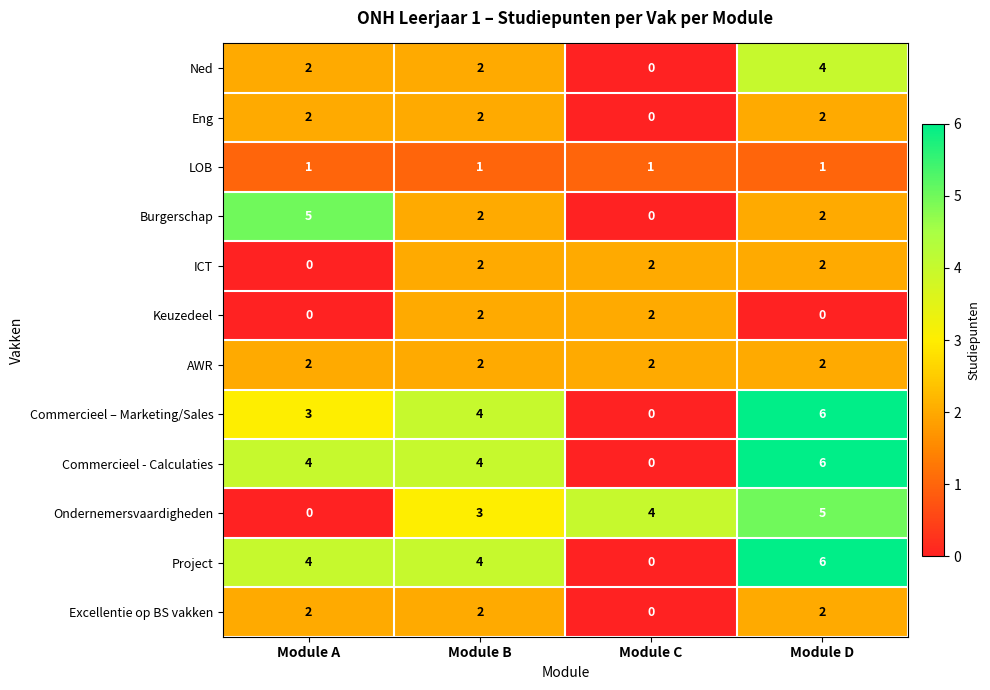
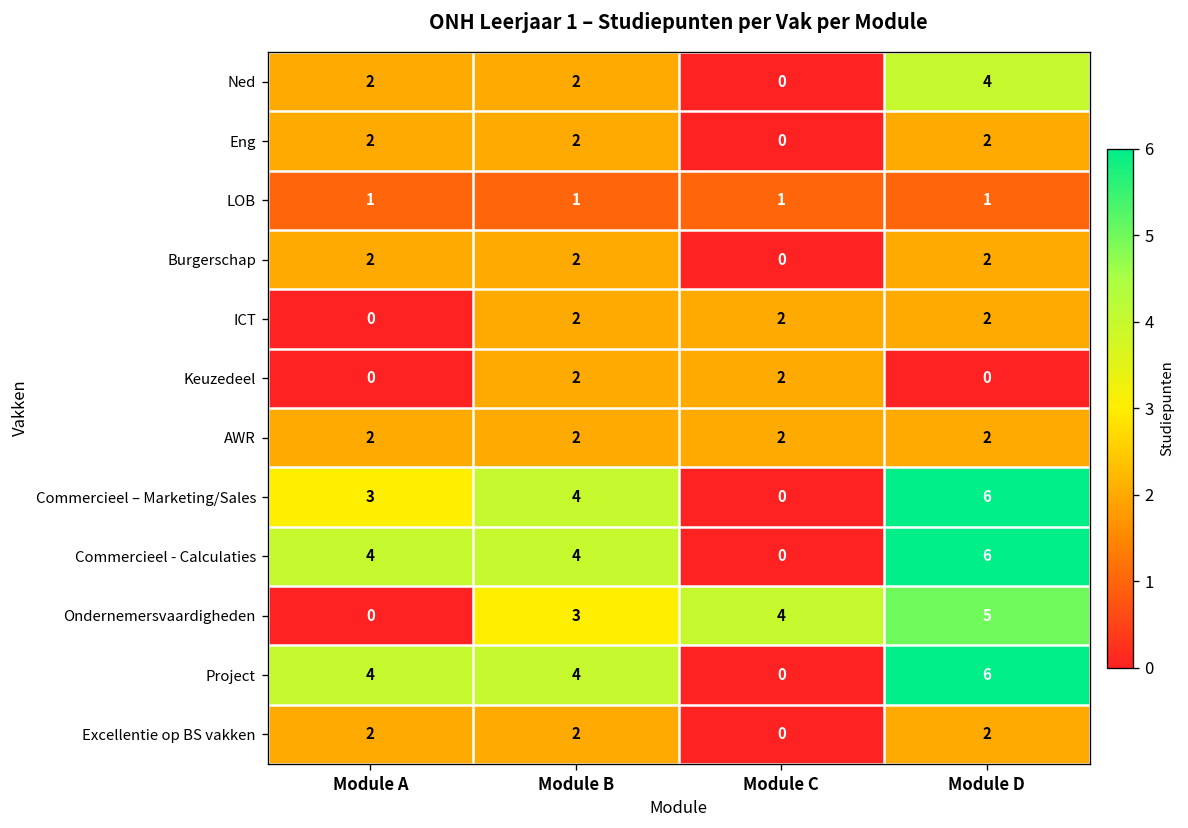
Burgerschap, Module A: 5 -> 2
